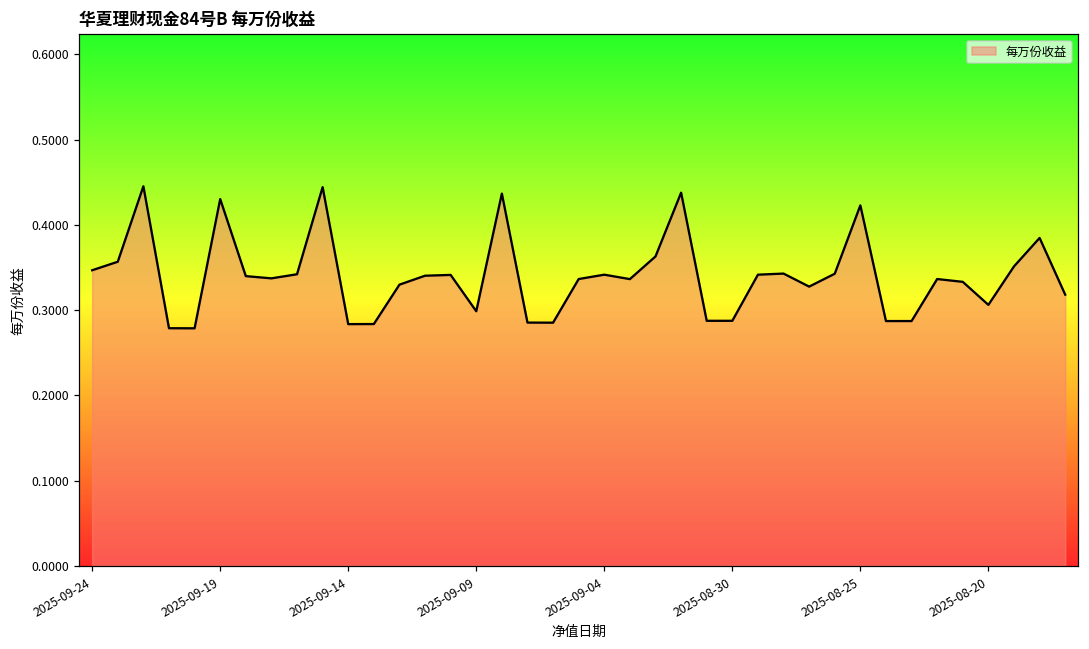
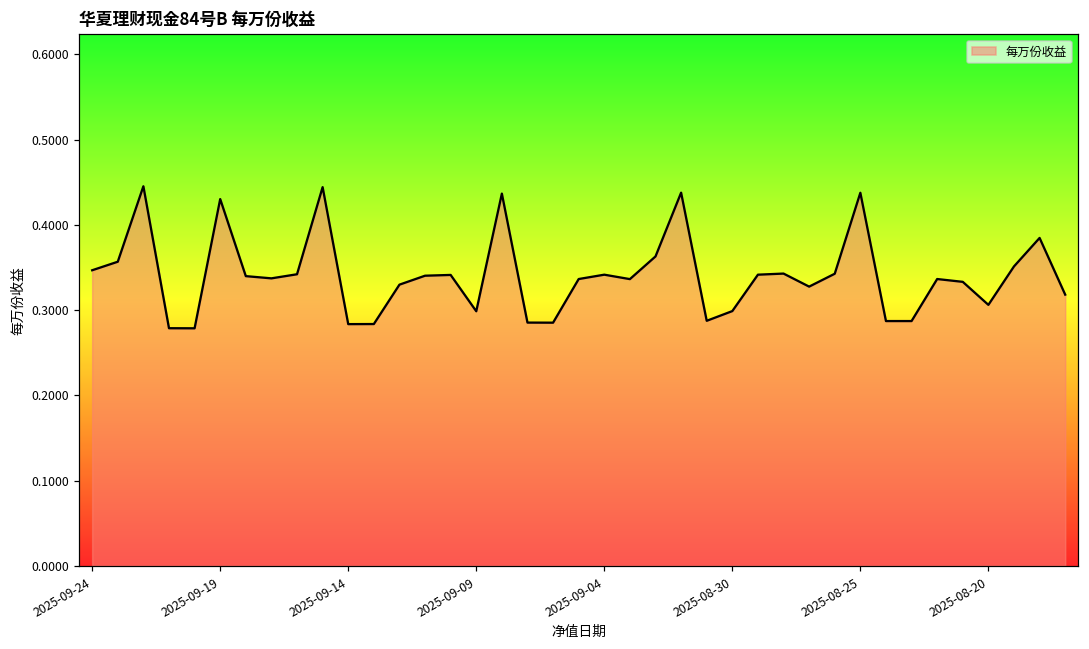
2025-08-30: 0.29 -> 0.30
2025-08-25: 0.42 -> 0.44
